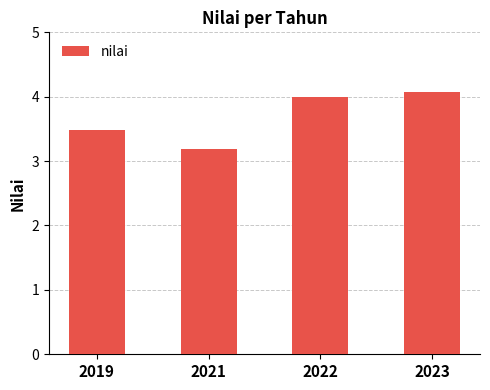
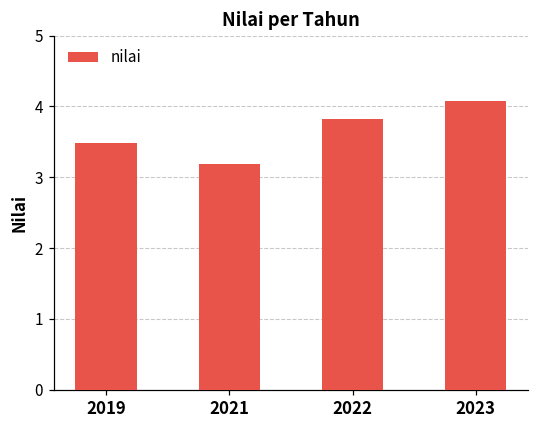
2022: 4.0 -> 3.8
